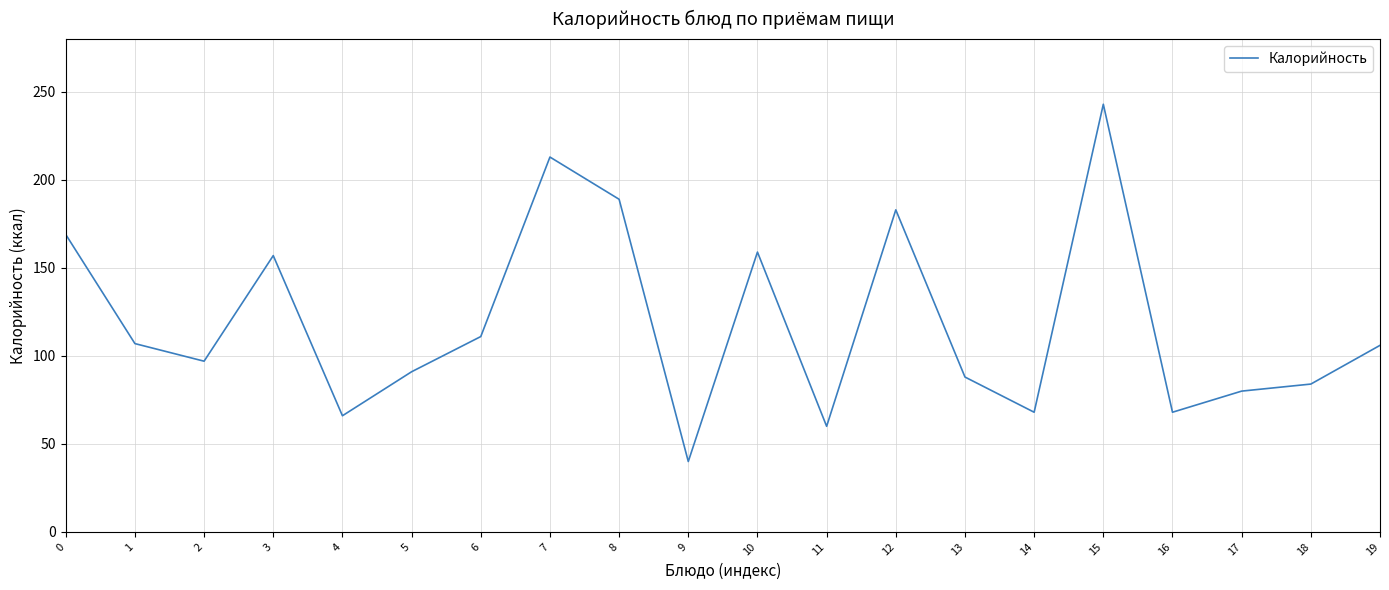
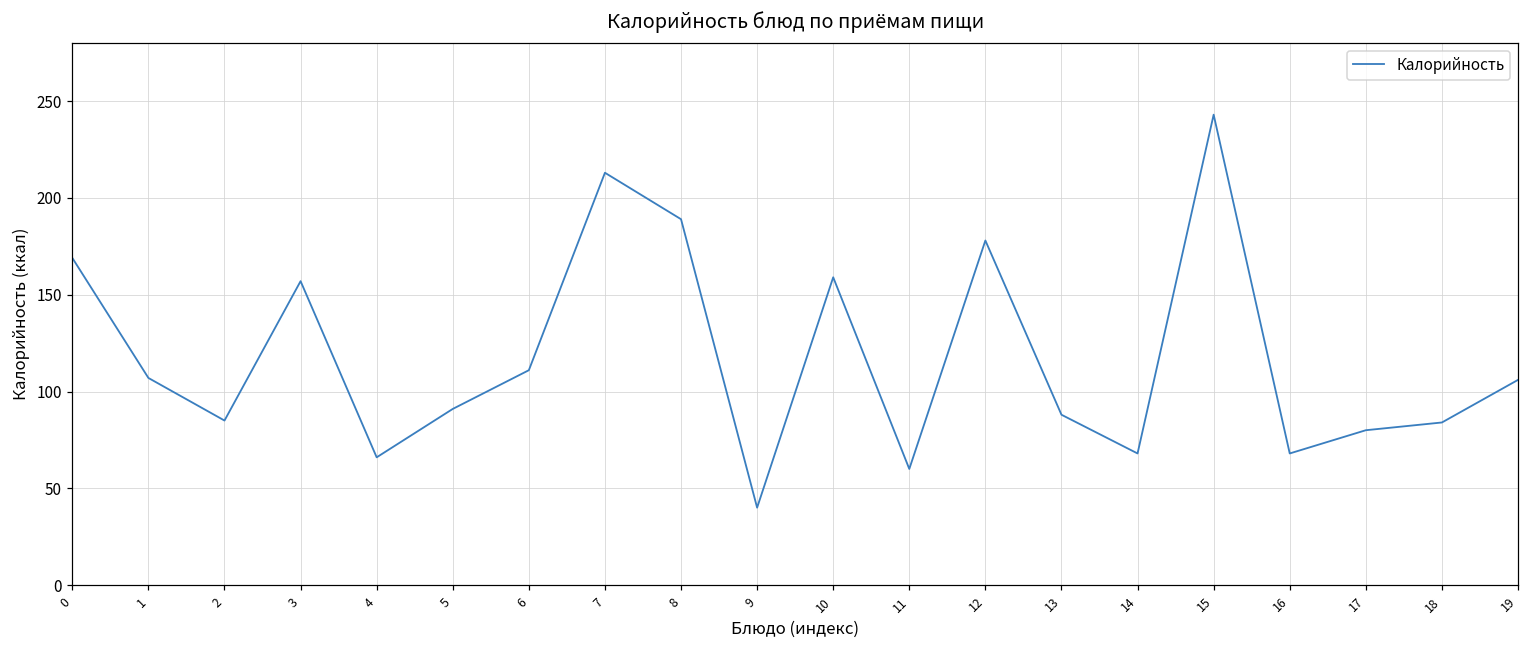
2: 97 -> 85
12: 183 -> 178
